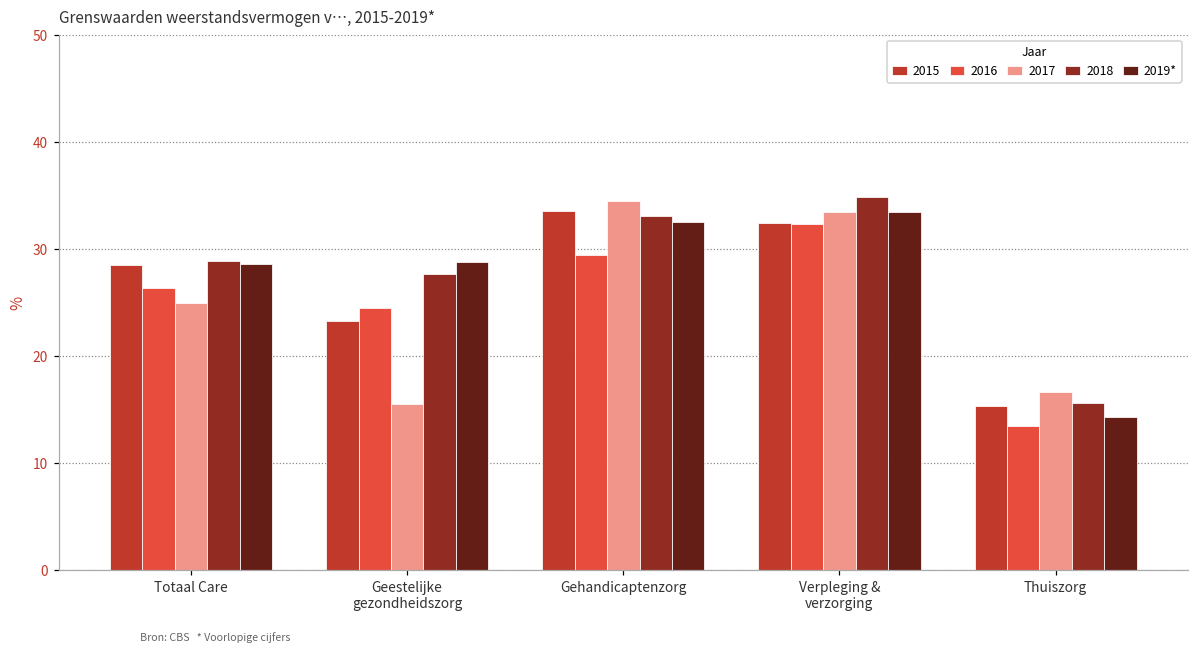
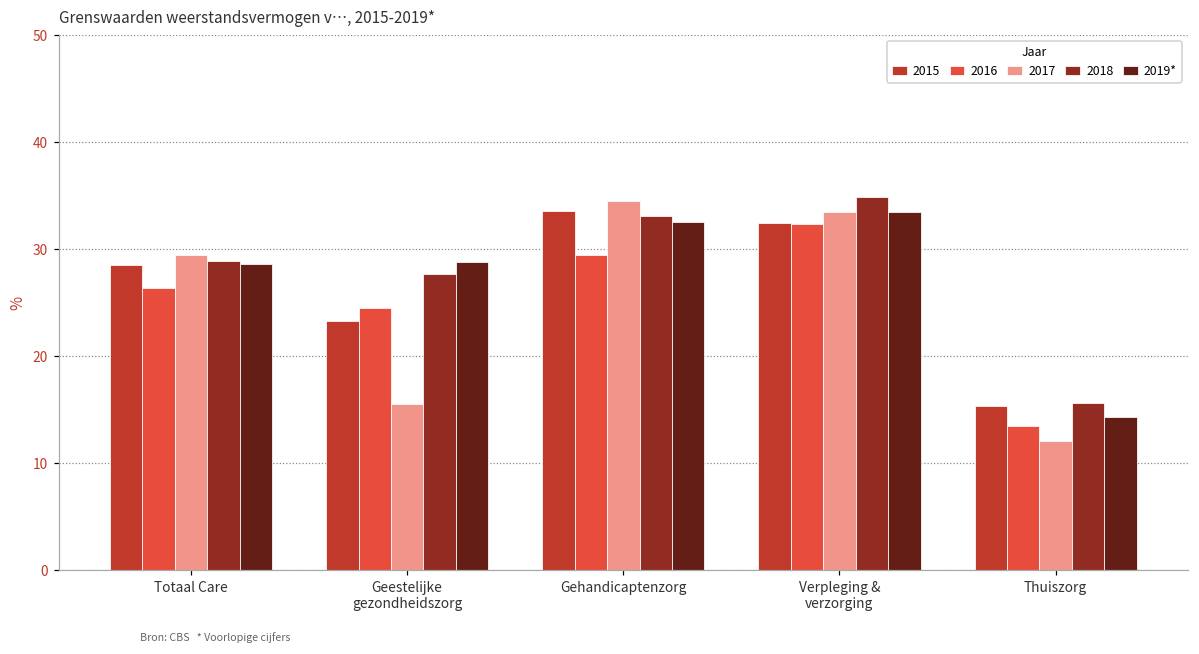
2017, Totaal Care: 25 -> 29
2017, Thuiszorg: 17 -> 12
